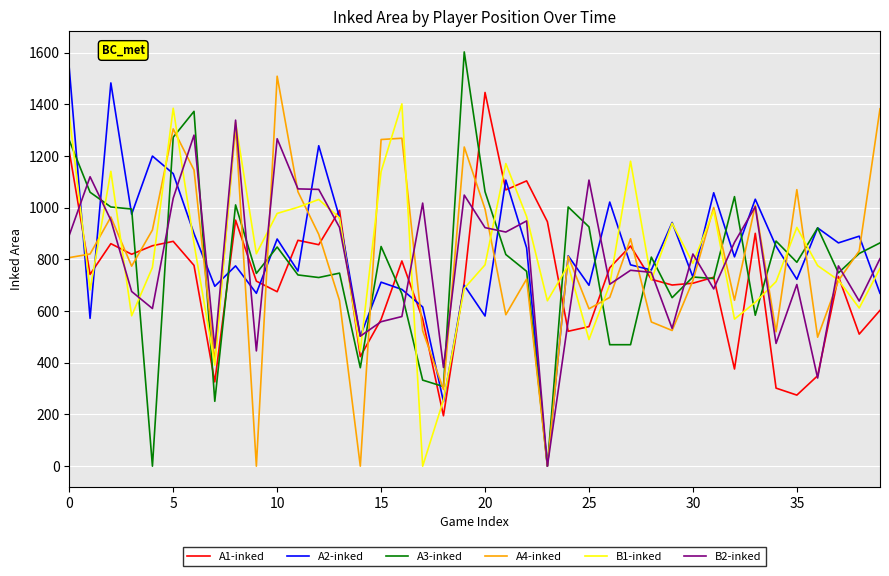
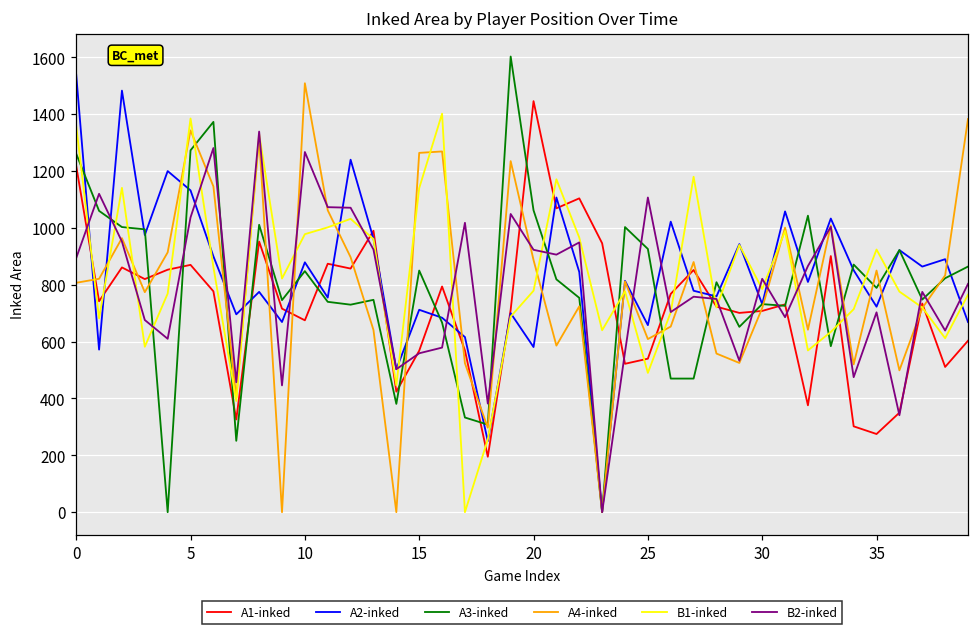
A4-inked, 5: 1310 -> 1340
A4-inked, 20: 1000 -> 890
A2-inked, 25: 700 -> 660
A4-inked, 35: 1070 -> 850
